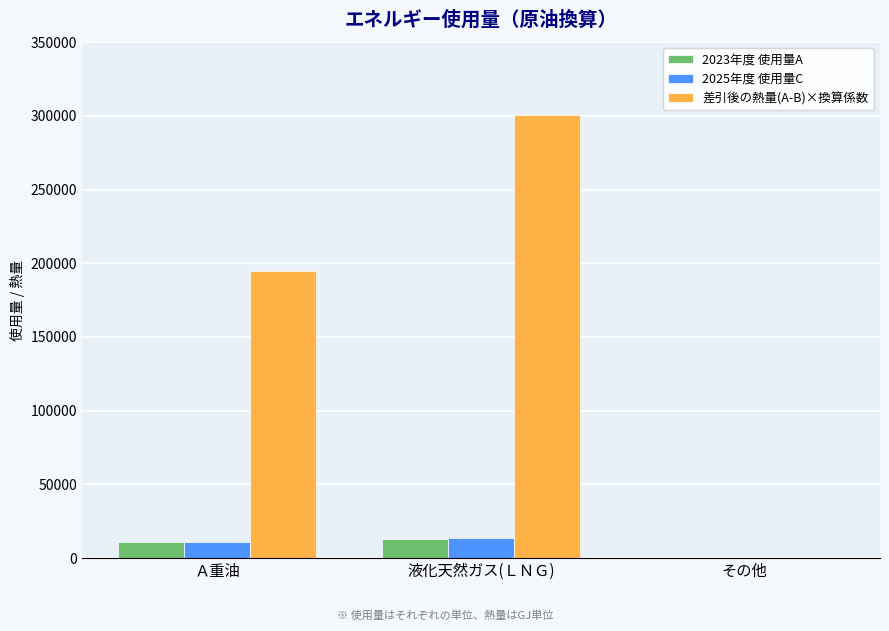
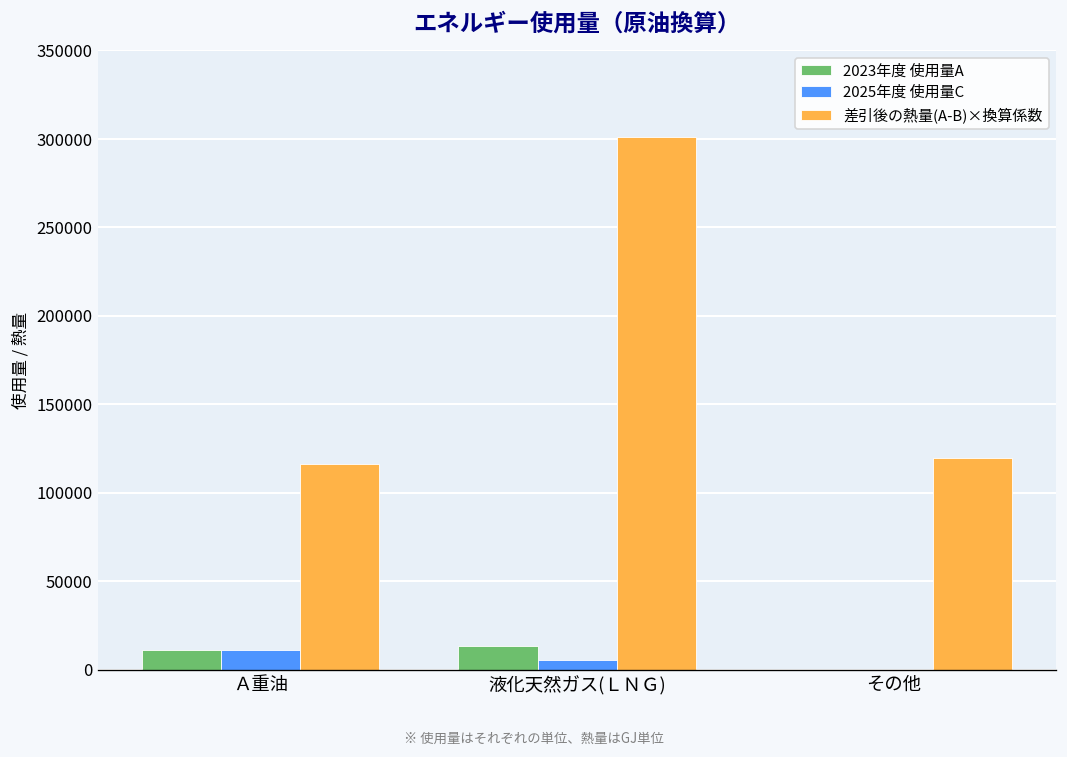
差引後の熱量(A-B)×換算係数, Ａ重油: 195000 -> 116000
2025年度 使用量C, 液化天然ガス(ＬＮＧ): 14000 -> 6000
差引後の熱量(A-B)×換算係数, その他: 0 -> 119000
